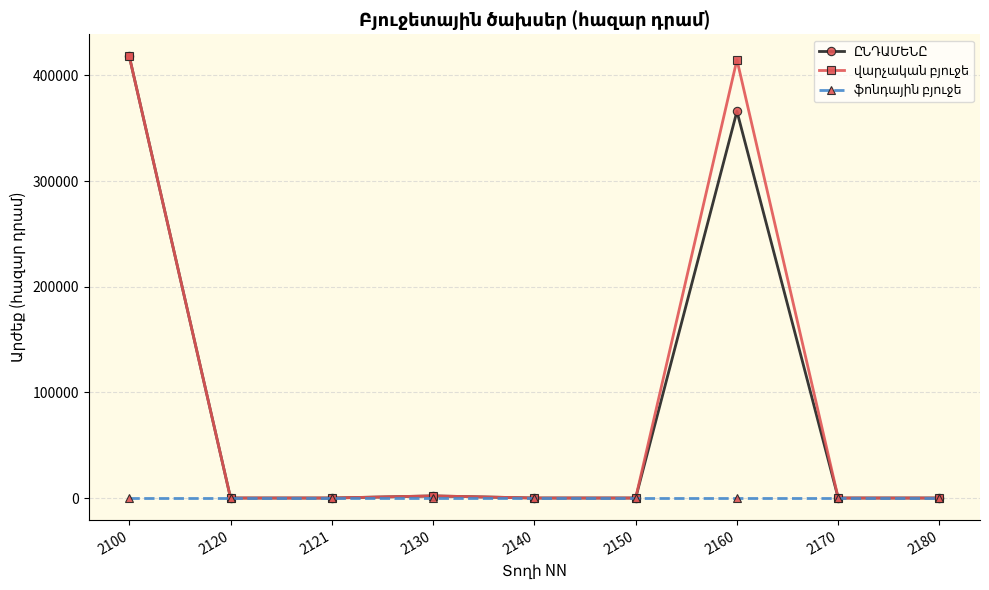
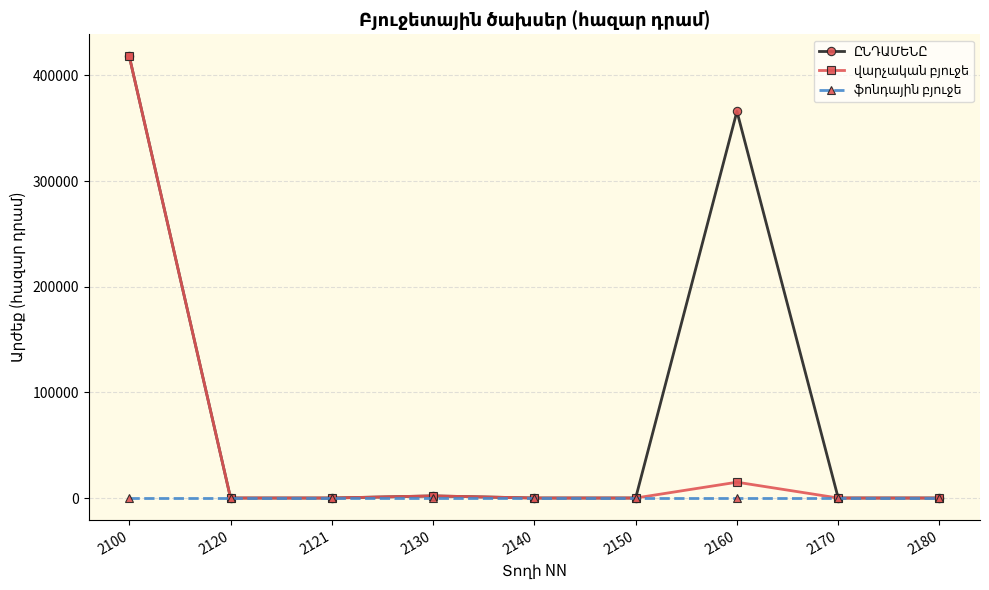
վարչական բյուջե, 2160: 415000 -> 15000
